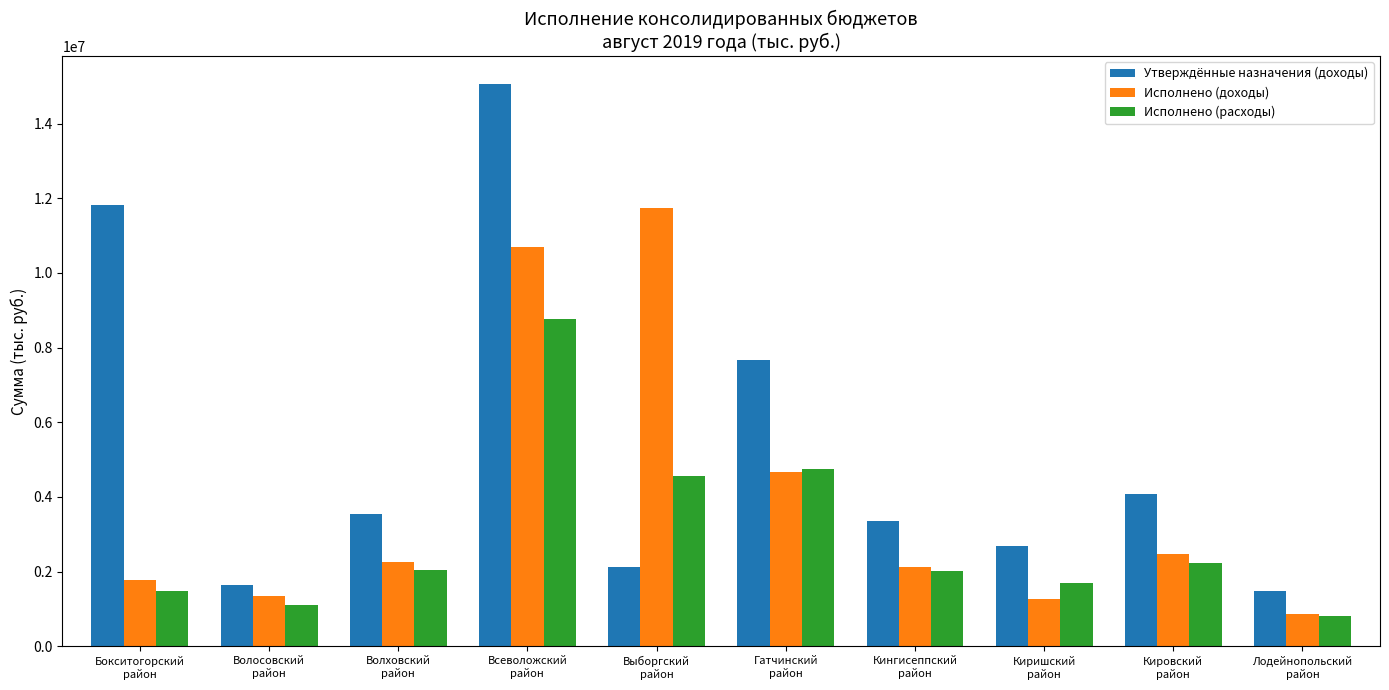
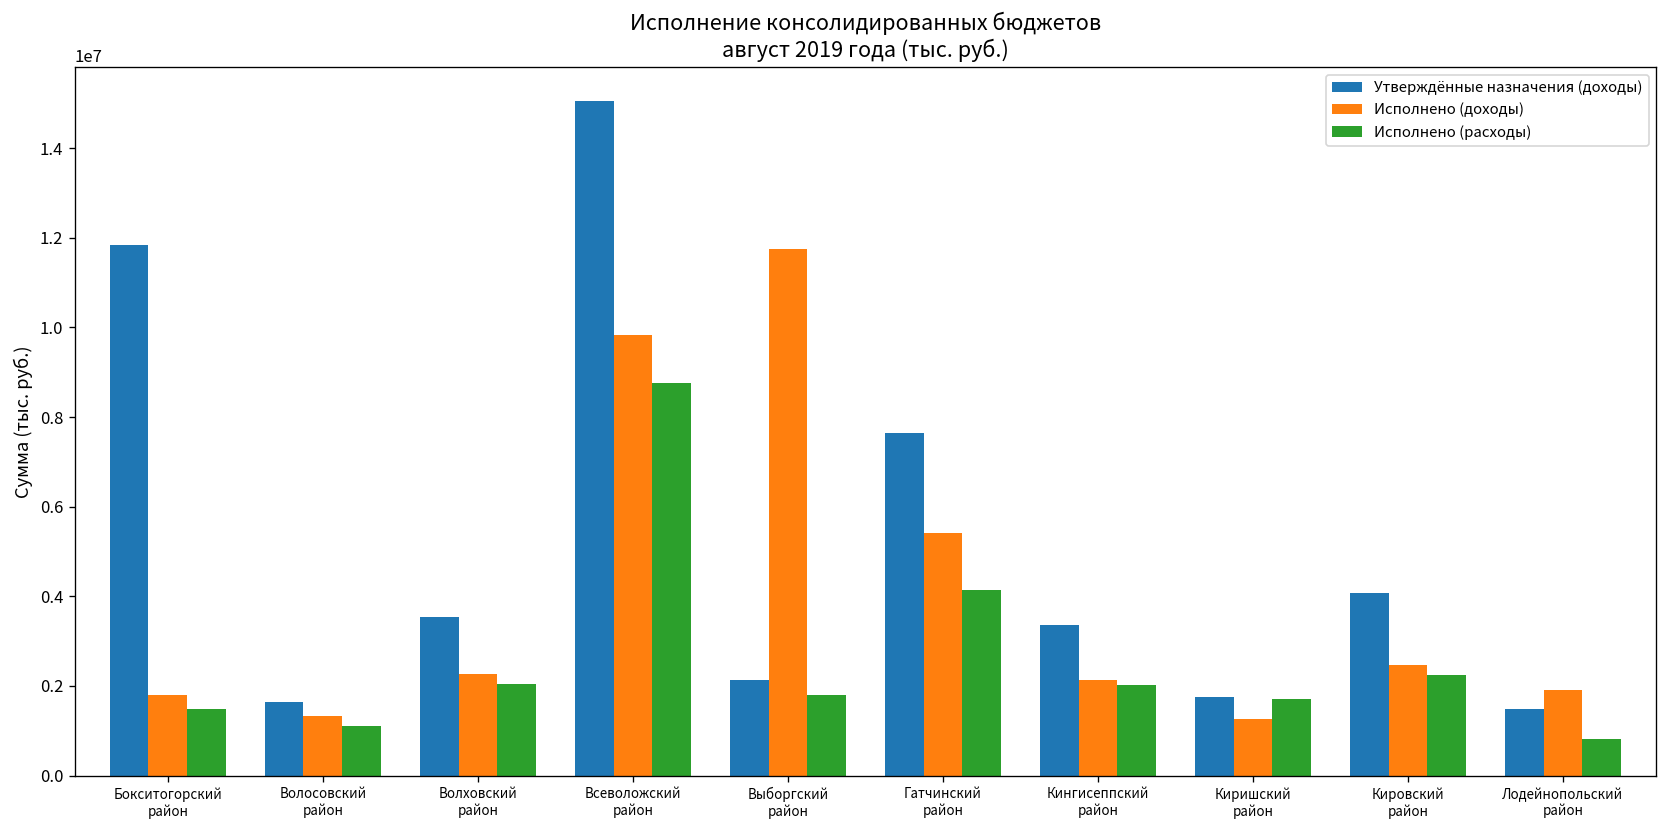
Исполнено (доходы), Всеволожский район: 10700000 -> 9800000
Исполнено (расходы), Выборгский район: 4600000 -> 1800000
Исполнено (доходы), Гатчинский район: 4700000 -> 5400000
Исполнено (расходы), Гатчинский район: 4700000 -> 4200000
Утверждённые назначения (доходы), Киришский район: 2700000 -> 1700000
Исполнено (доходы), Лодейнопольский район: 900000 -> 1900000
